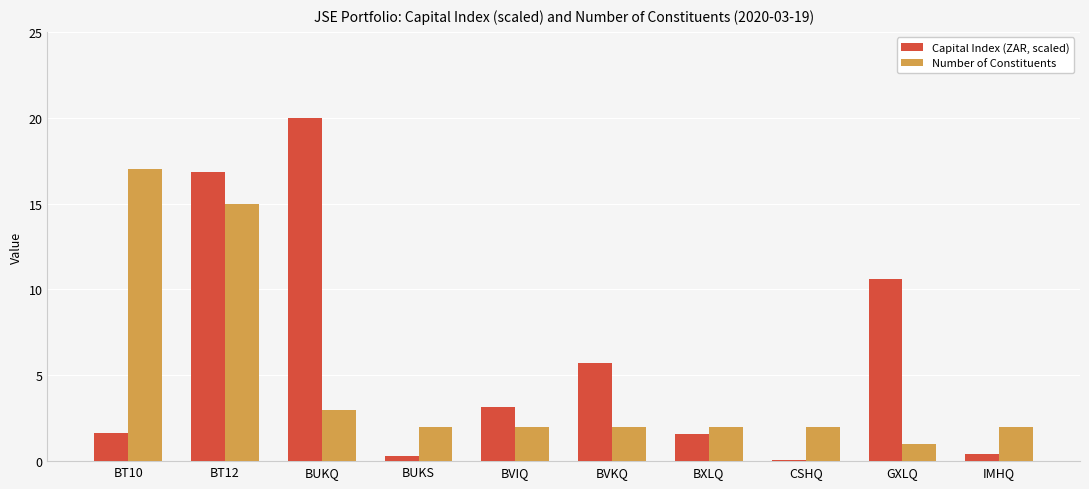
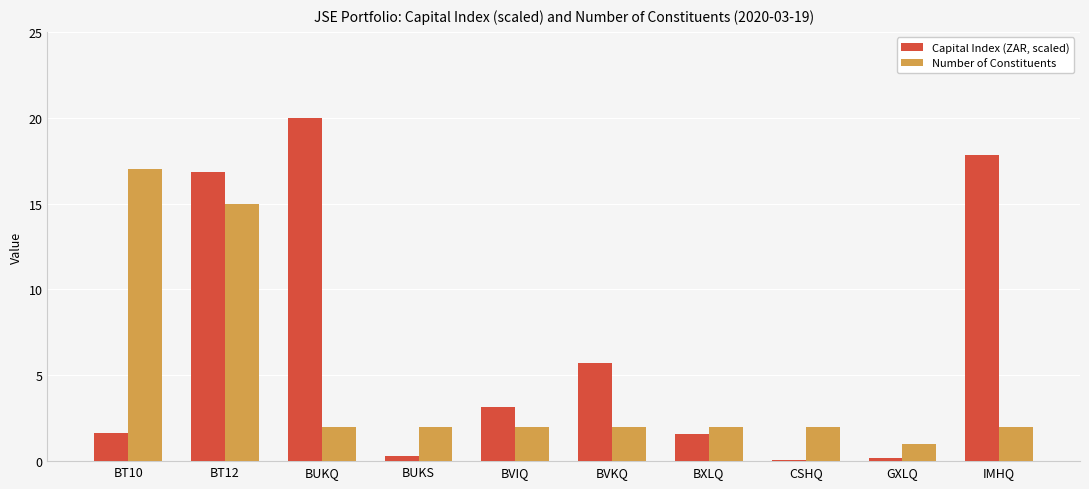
Number of Constituents, BUKQ: 3 -> 2
Capital Index (ZAR, scaled), GXLQ: 10.6 -> 0.2
Capital Index (ZAR, scaled), IMHQ: 0.4 -> 17.8
